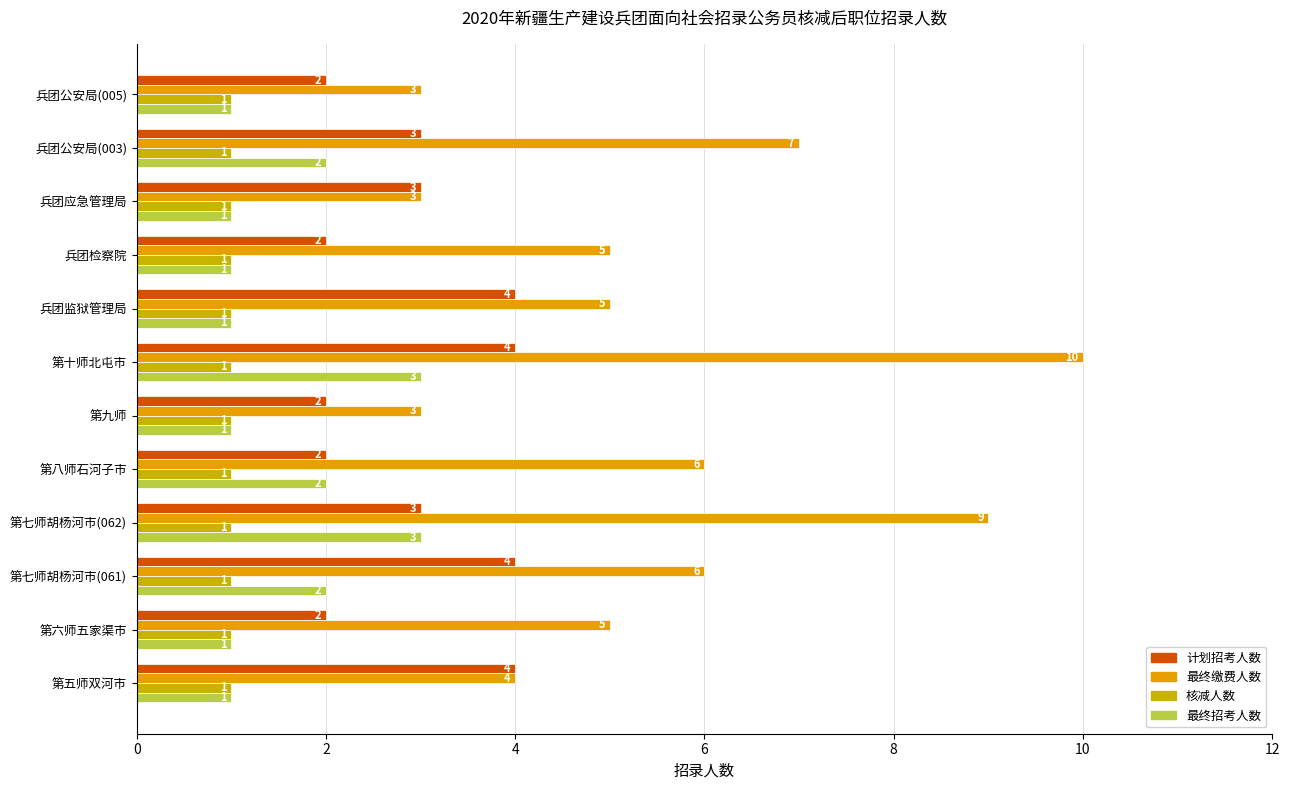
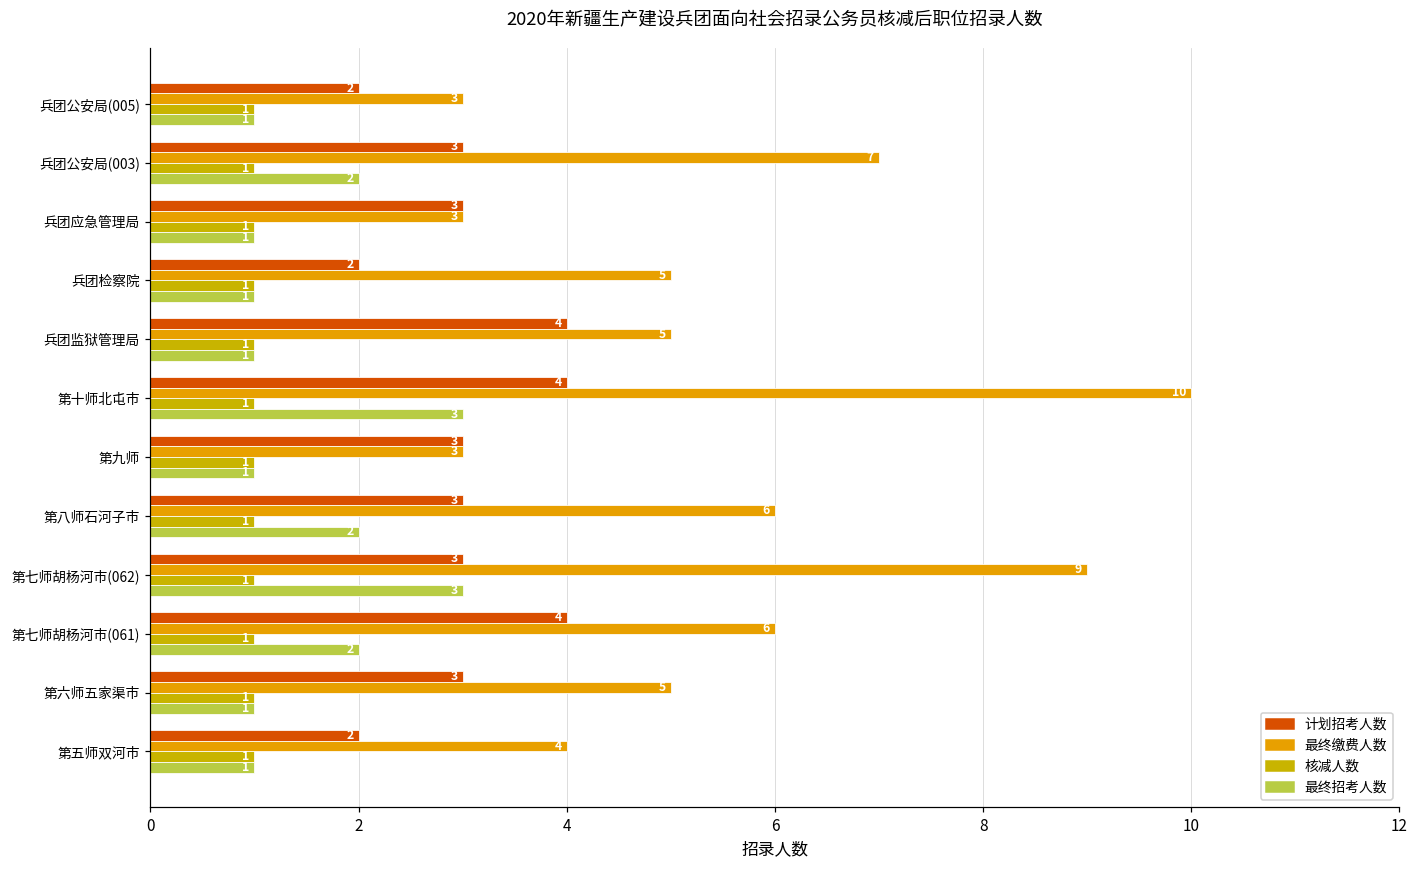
计划招考人数, 第九师: 2 -> 3
计划招考人数, 第八师石河子市: 2 -> 3
计划招考人数, 第六师五家渠市: 2 -> 3
计划招考人数, 第五师双河市: 4 -> 2
